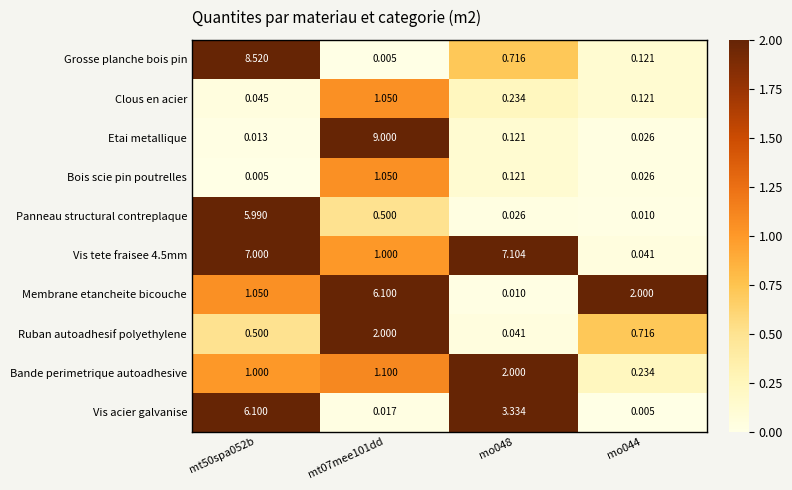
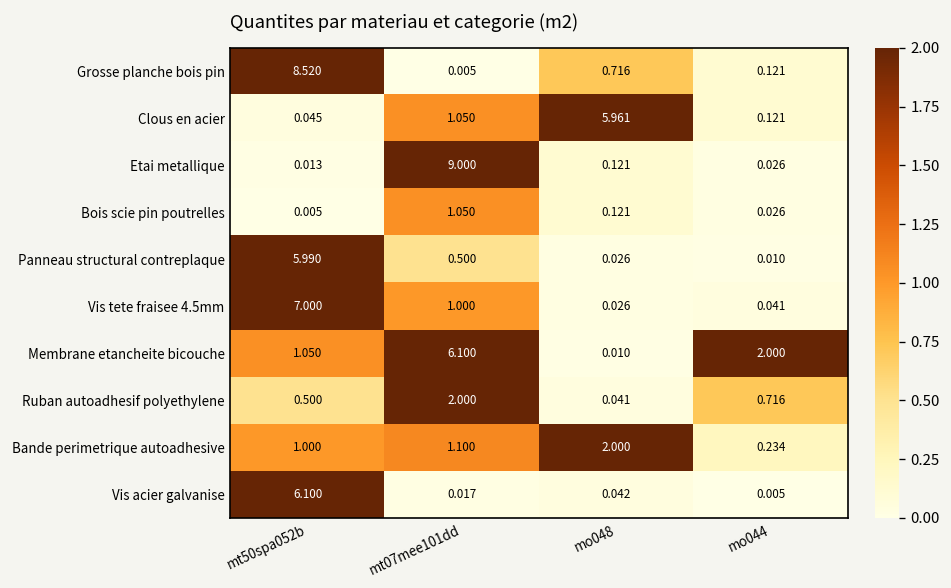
Clous en acier, mo048: 0.234 -> 5.961
Vis tete fraisee 4.5mm, mo048: 7.104 -> 0.026
Vis acier galvanise, mo048: 3.334 -> 0.042
